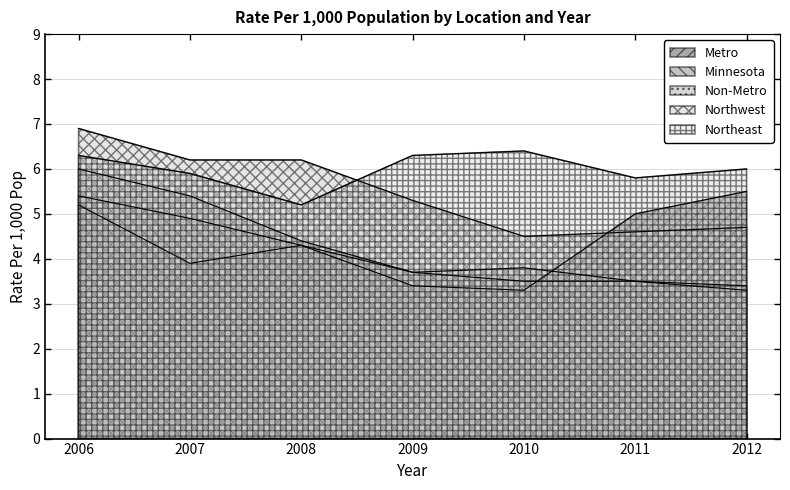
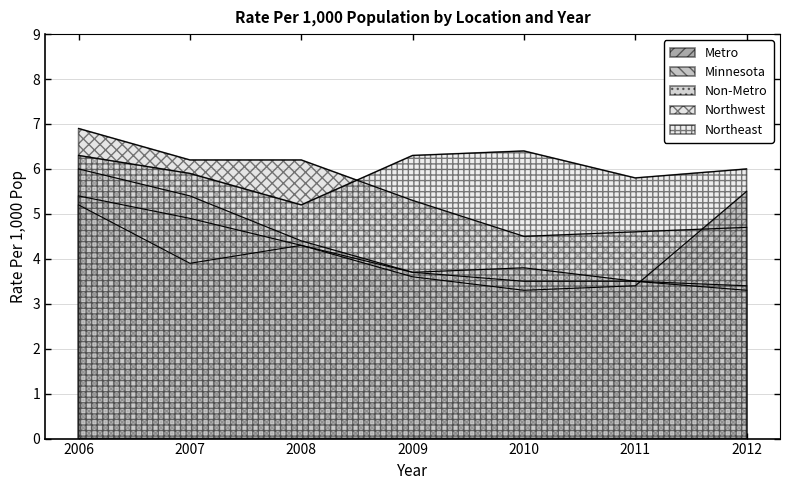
Metro, 2009: 3.4 -> 3.6
Metro, 2011: 5.0 -> 3.4
